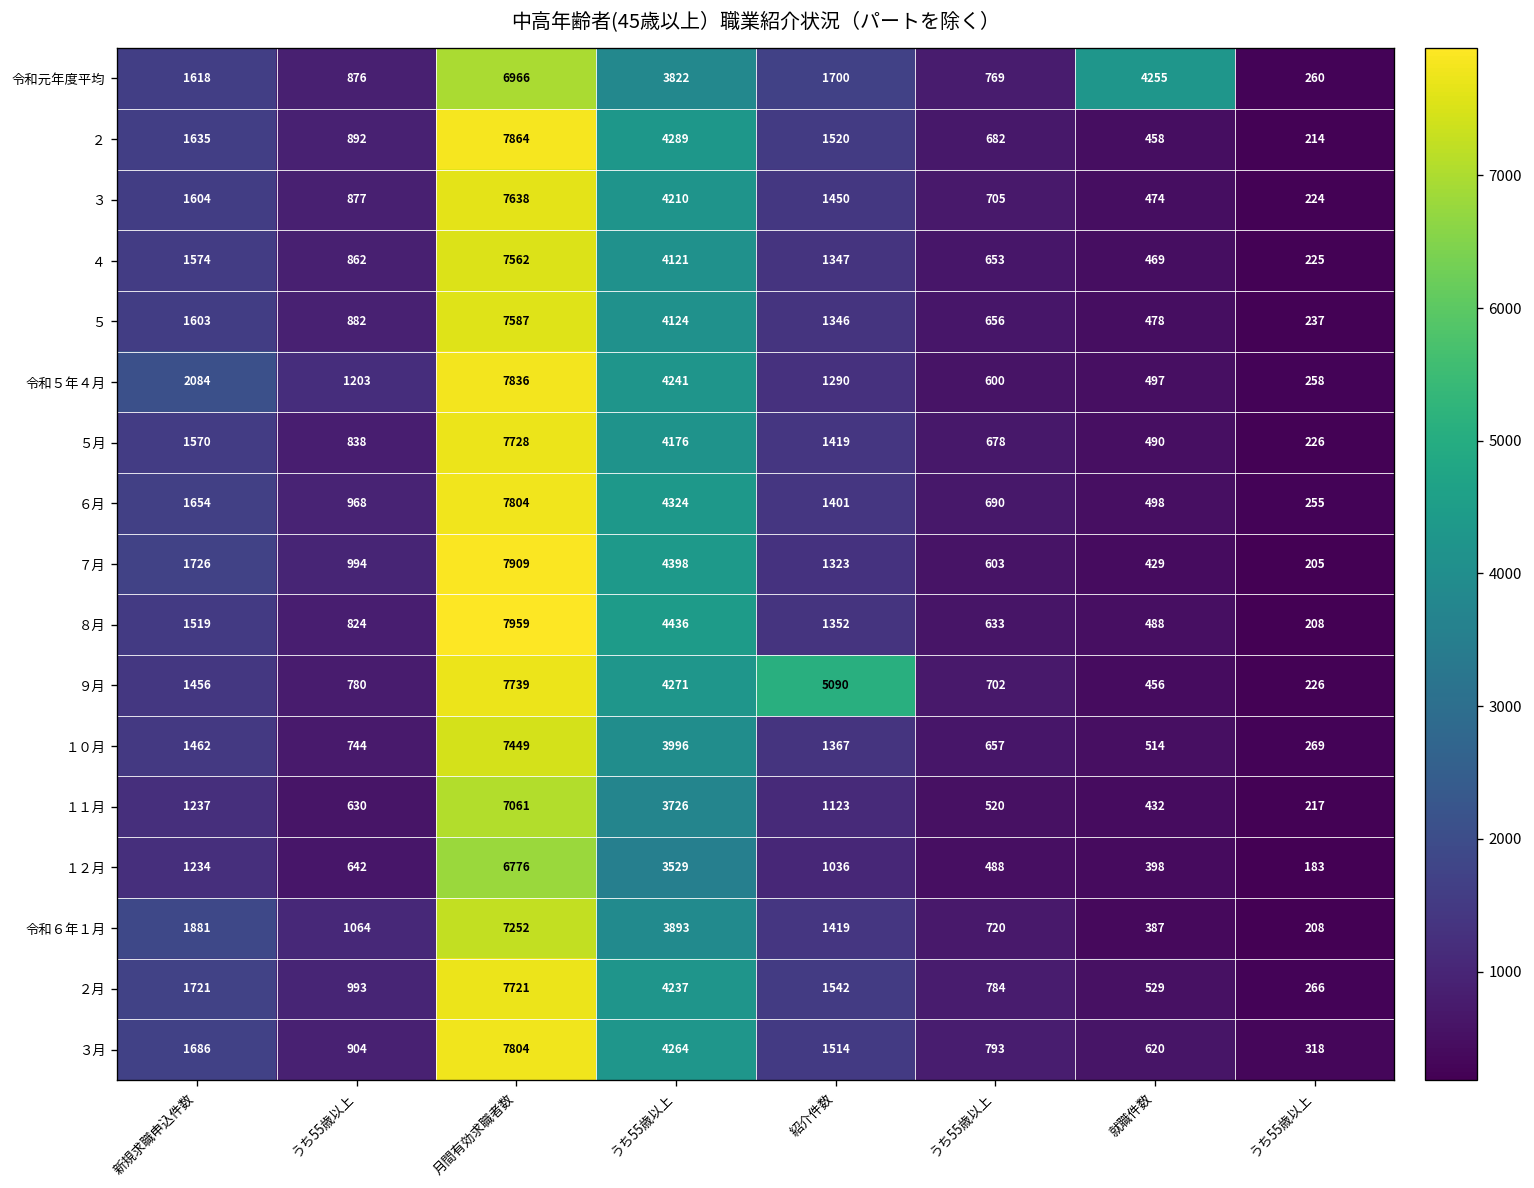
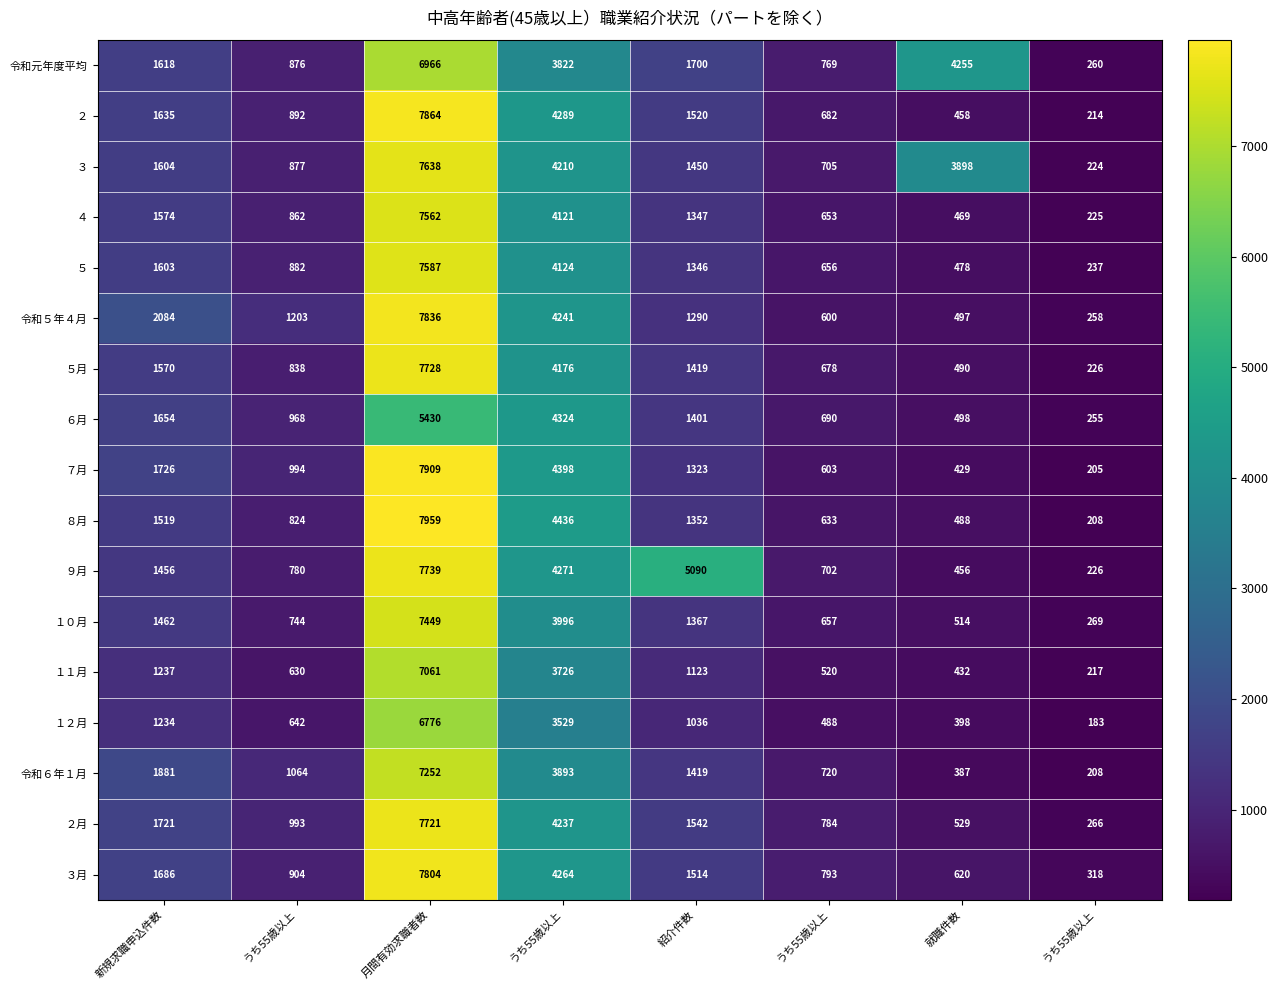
３, 就職件数: 474 -> 3898
６月, 月間有効求職者数: 7804 -> 5430
